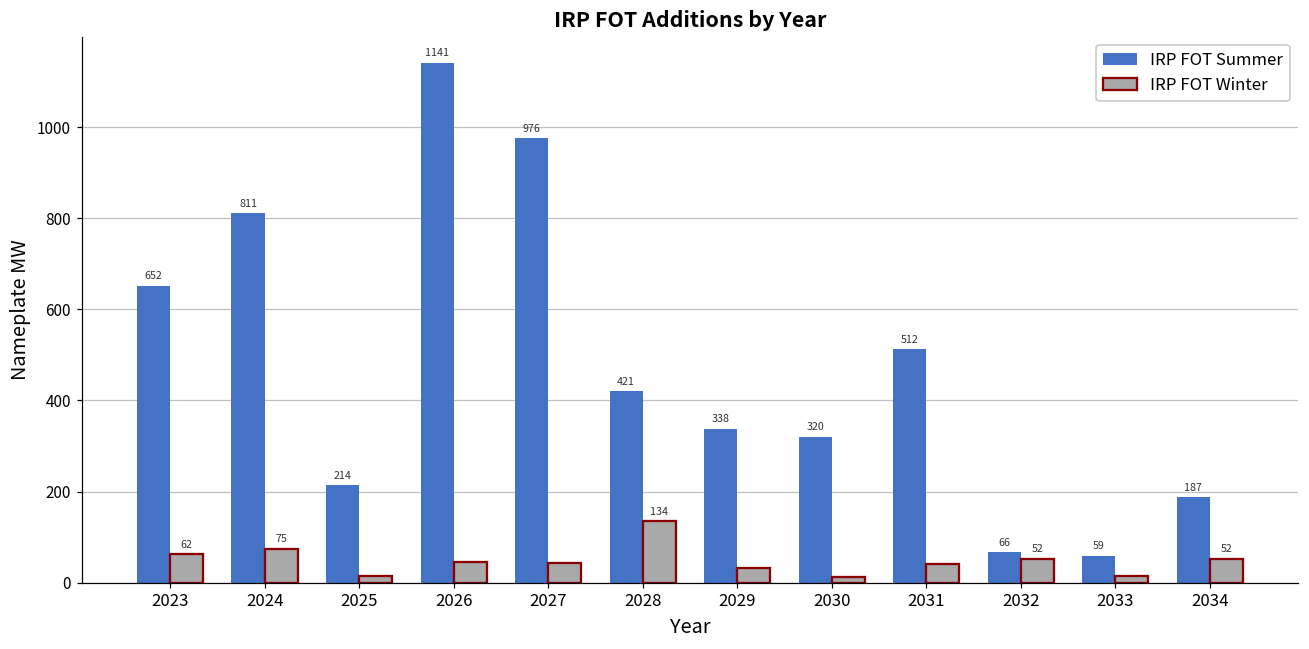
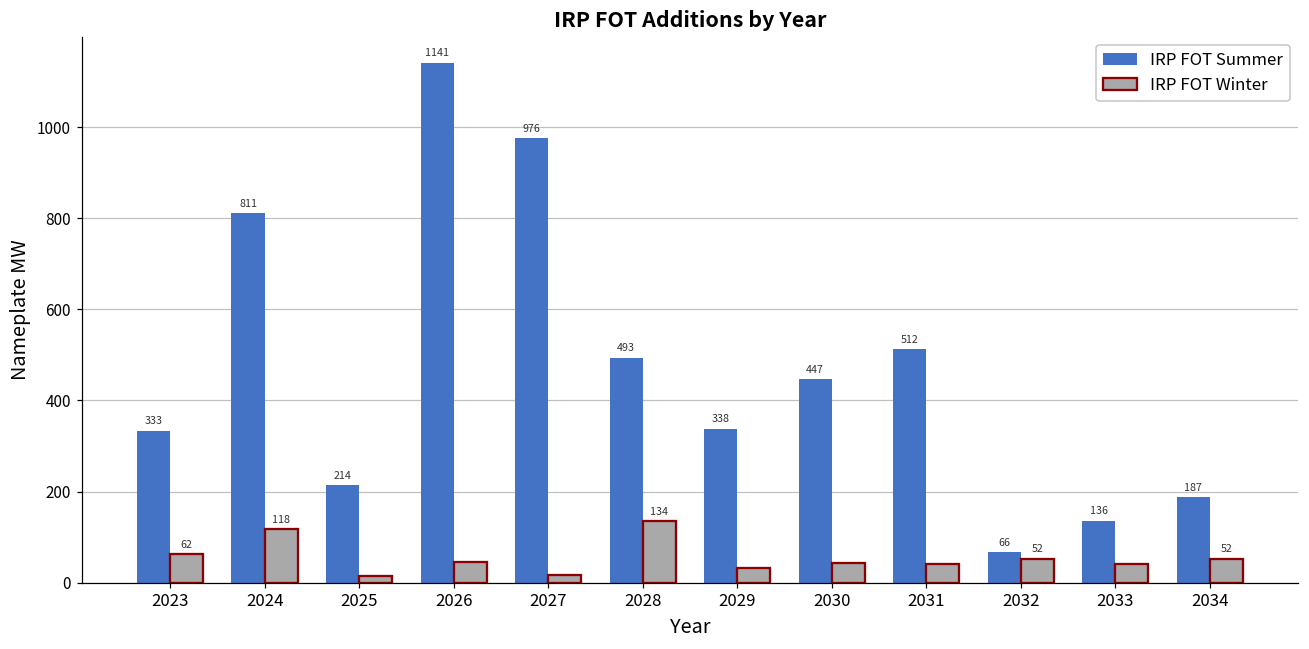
IRP FOT Summer, 2023: 652 -> 333
IRP FOT Winter, 2024: 75 -> 118
IRP FOT Winter, 2027: 40 -> 20
IRP FOT Summer, 2028: 421 -> 493
IRP FOT Summer, 2030: 320 -> 447
IRP FOT Winter, 2030: 10 -> 40
IRP FOT Summer, 2033: 59 -> 136
IRP FOT Winter, 2033: 20 -> 40
